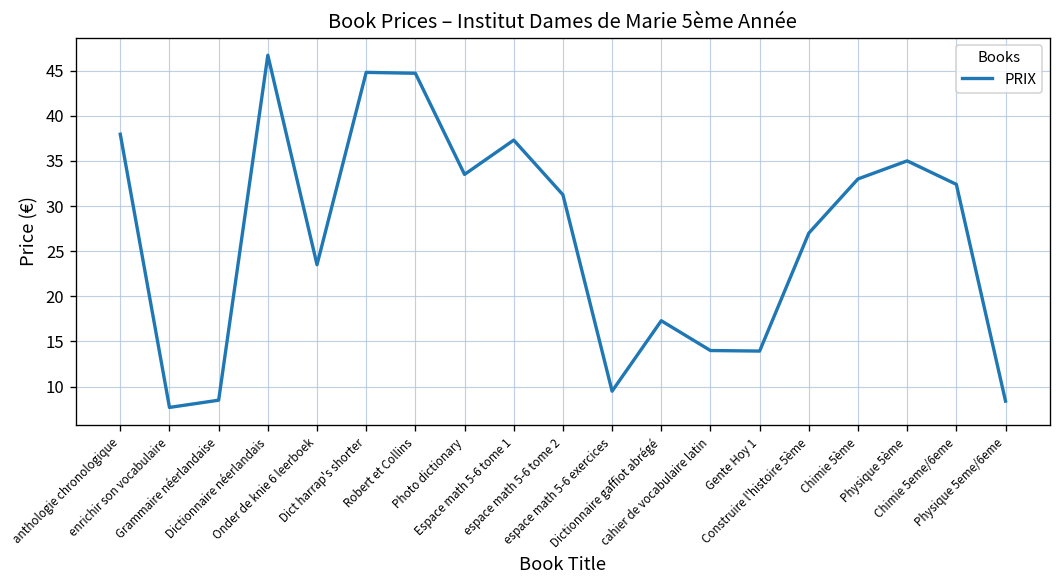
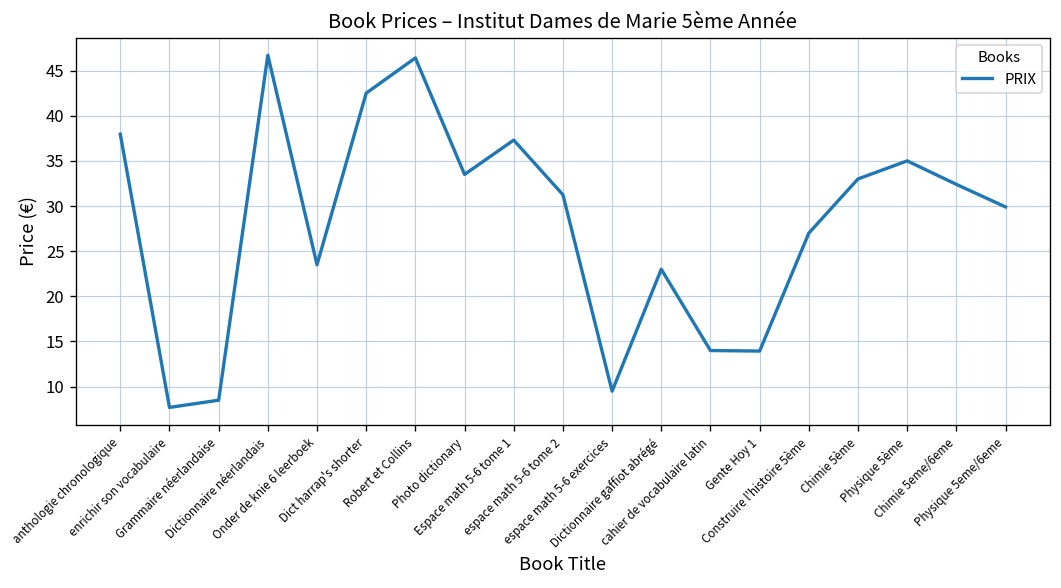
Dict harrap's shorter: 45 -> 43
Robert et Collins: 45 -> 46
Dictionnaire gaffiot abrégé: 17 -> 23
Physique 5eme/6eme: 8 -> 30
